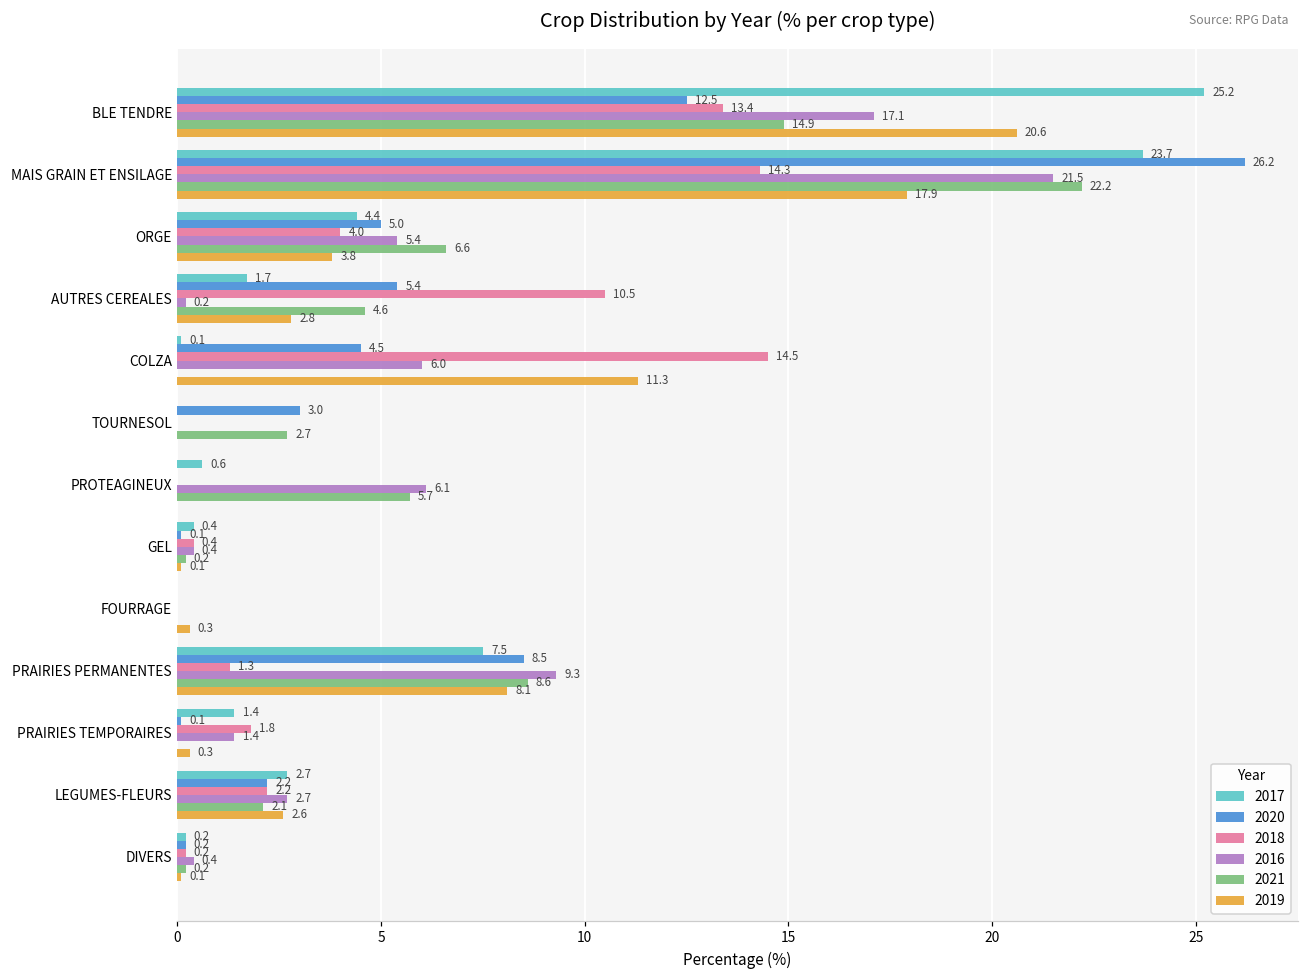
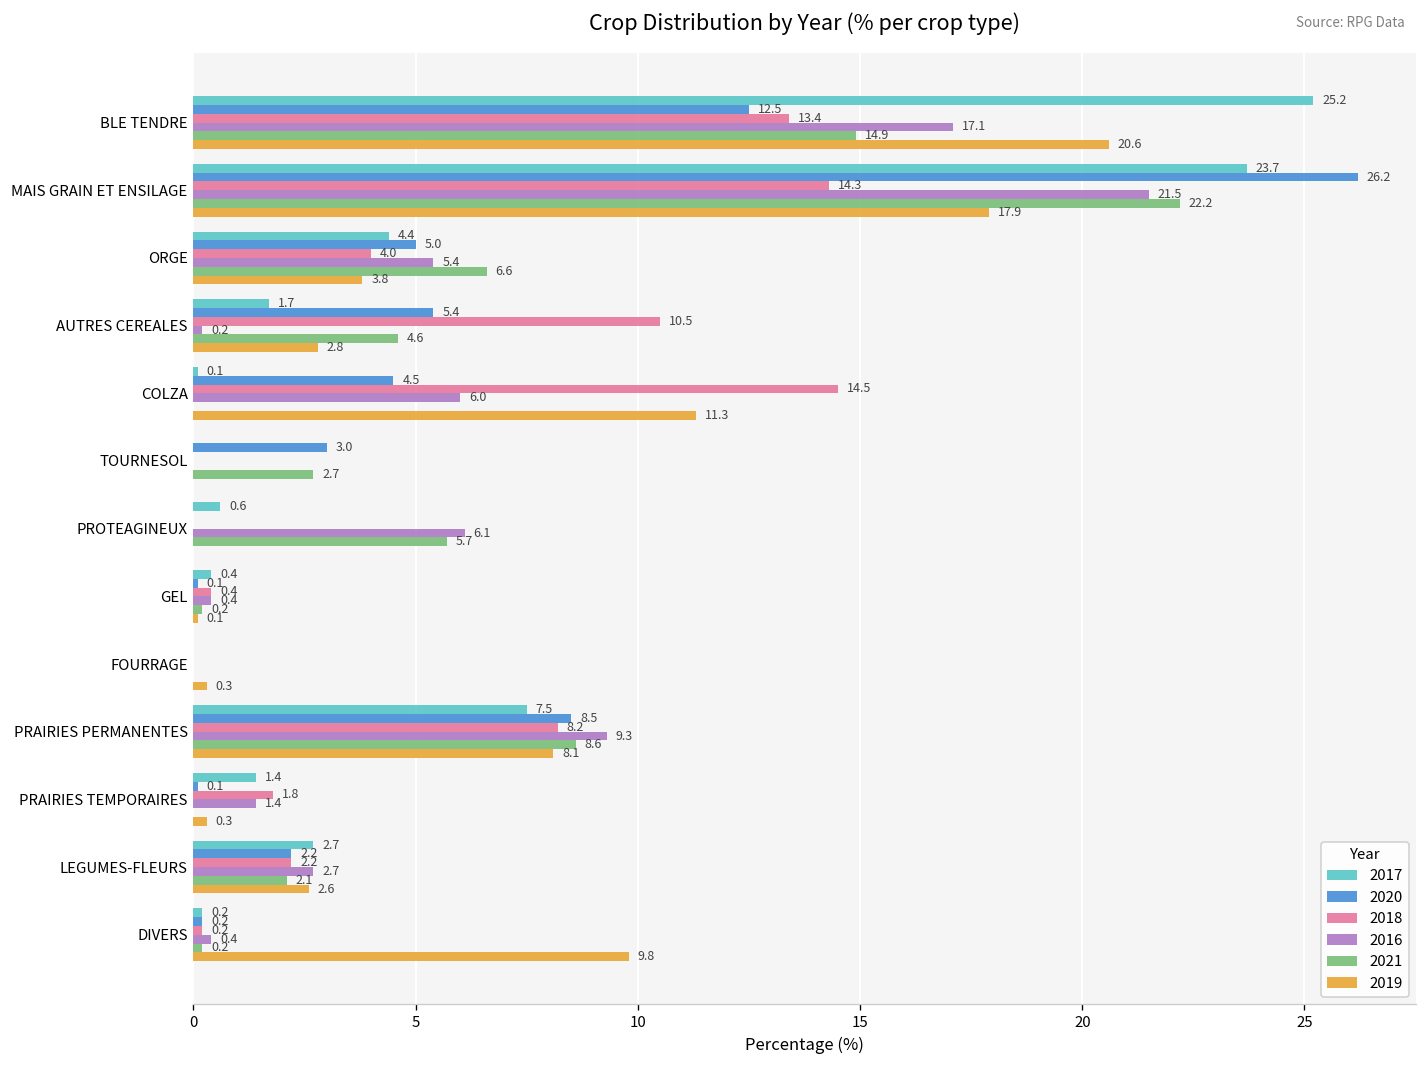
2018, PRAIRIES PERMANENTES: 1.3 -> 8.2
2019, DIVERS: 0.1 -> 9.8
